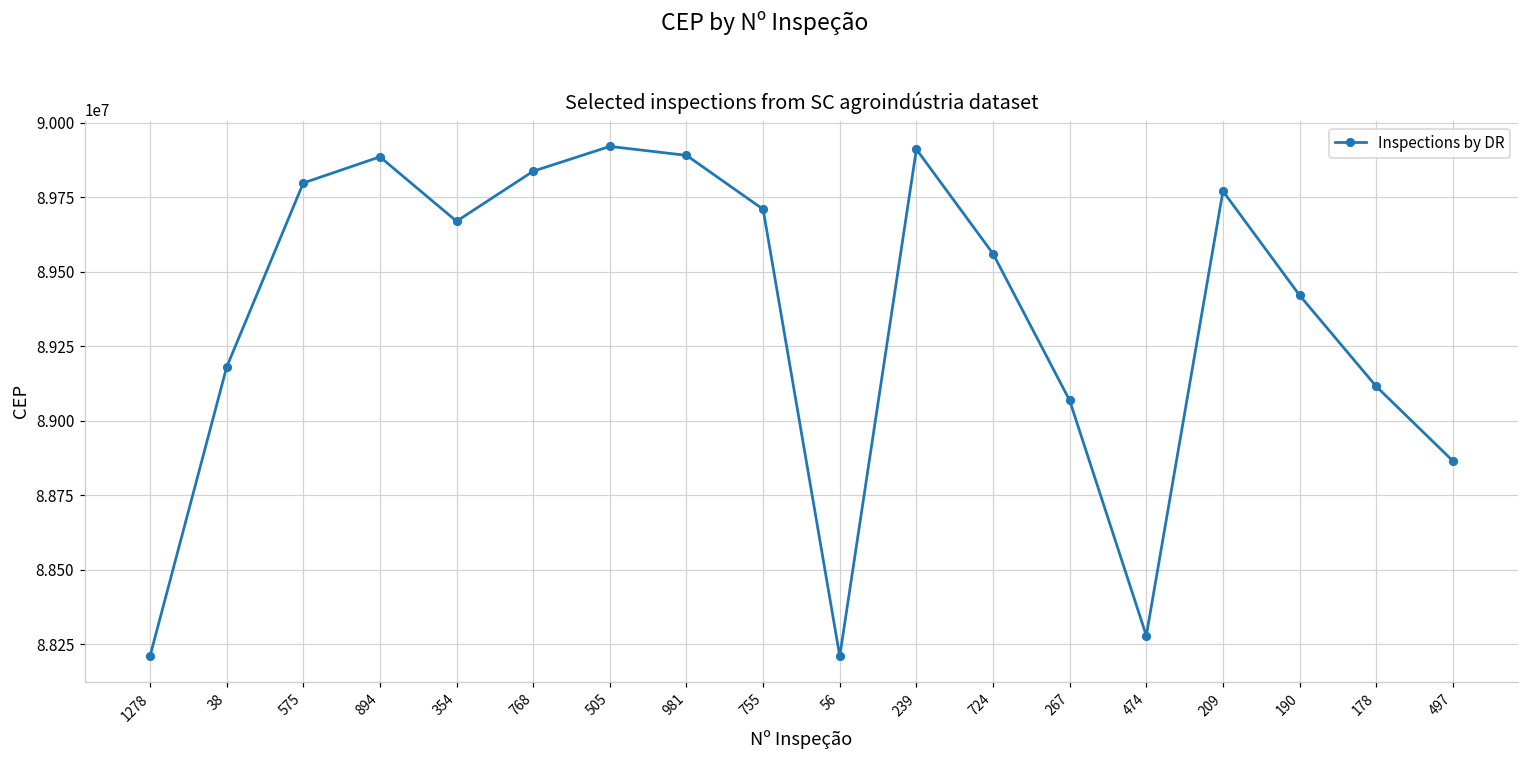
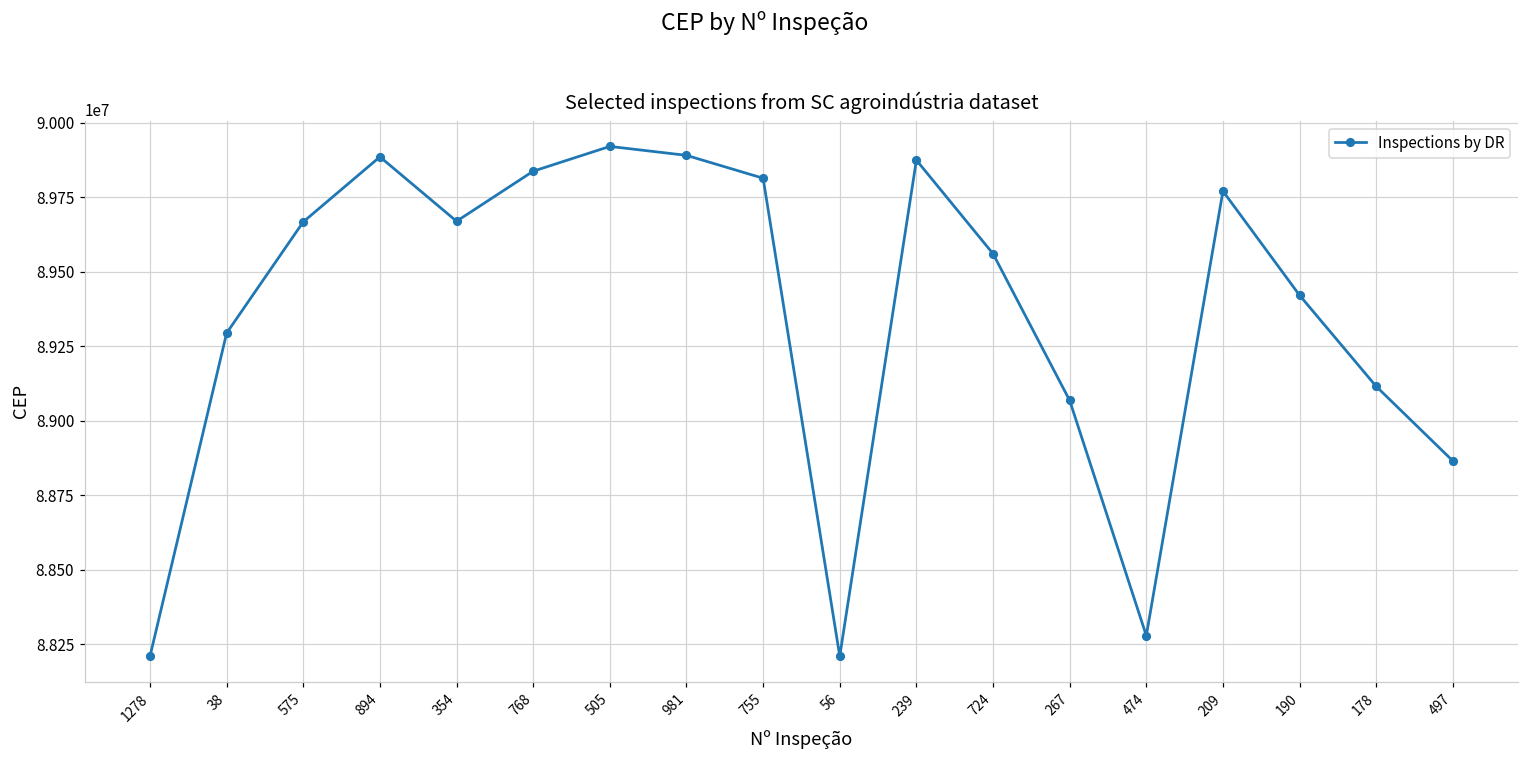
38: 89180000 -> 89290000
575: 89800000 -> 89670000
755: 89710000 -> 89810000
239: 89910000 -> 89870000
